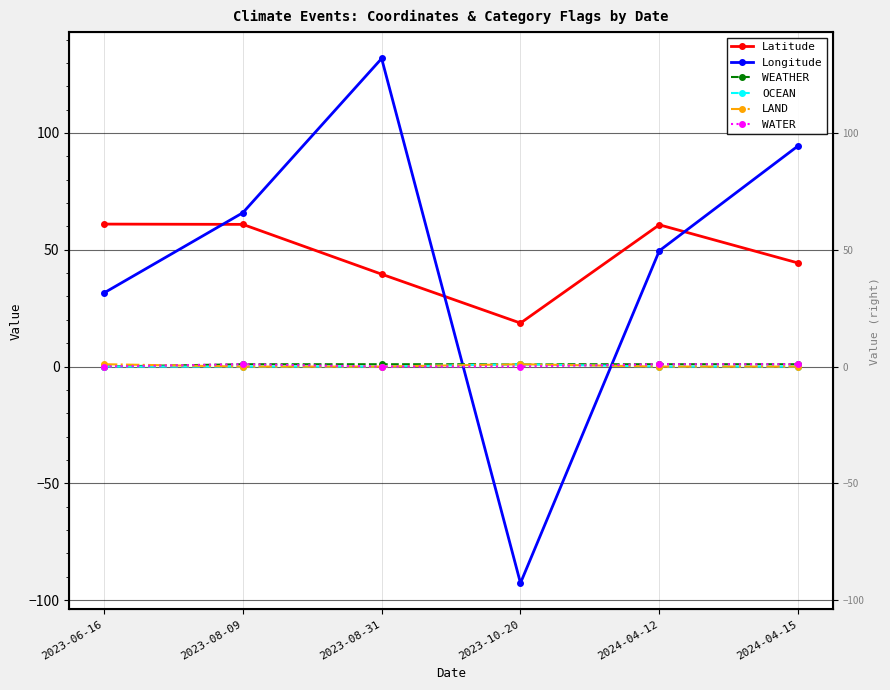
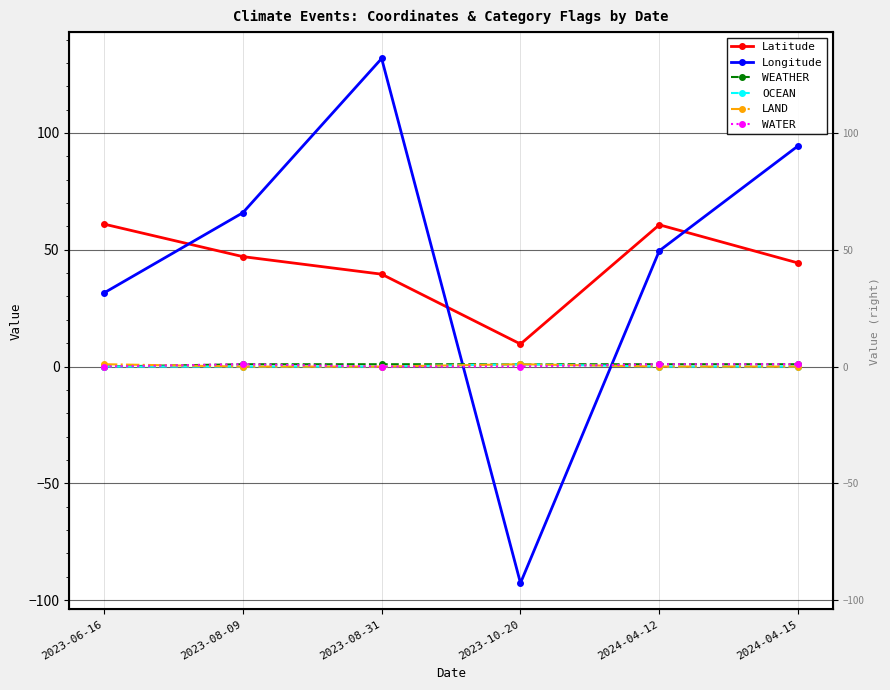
Latitude, 2023-08-09: 61 -> 47
Latitude, 2023-10-20: 19 -> 10
